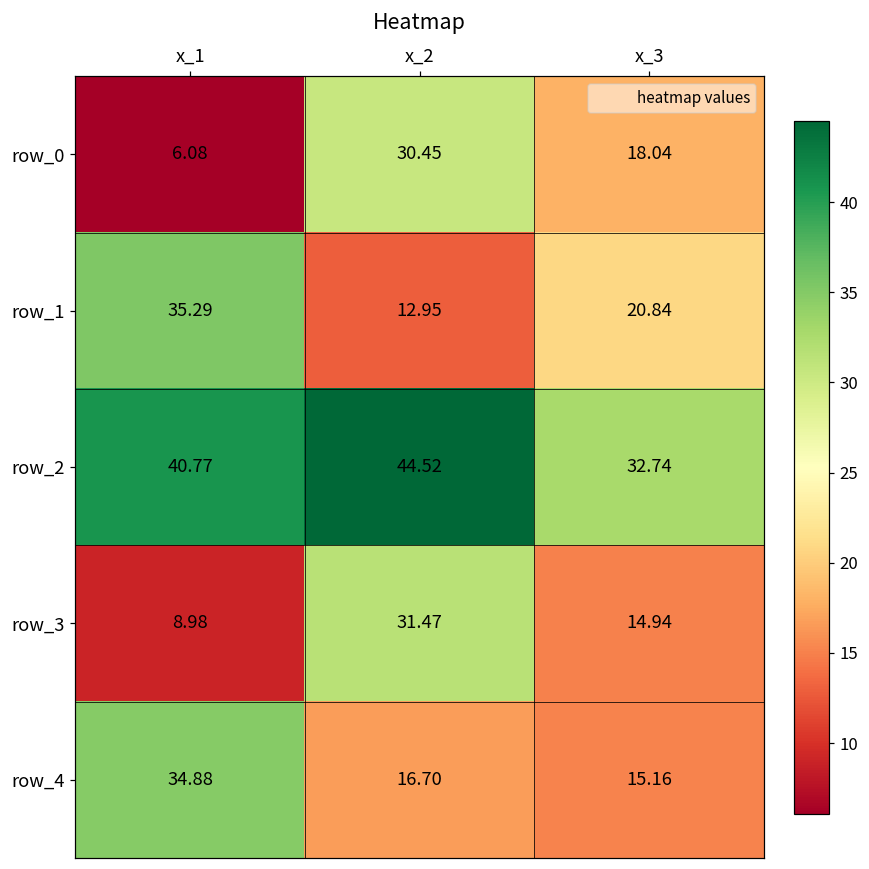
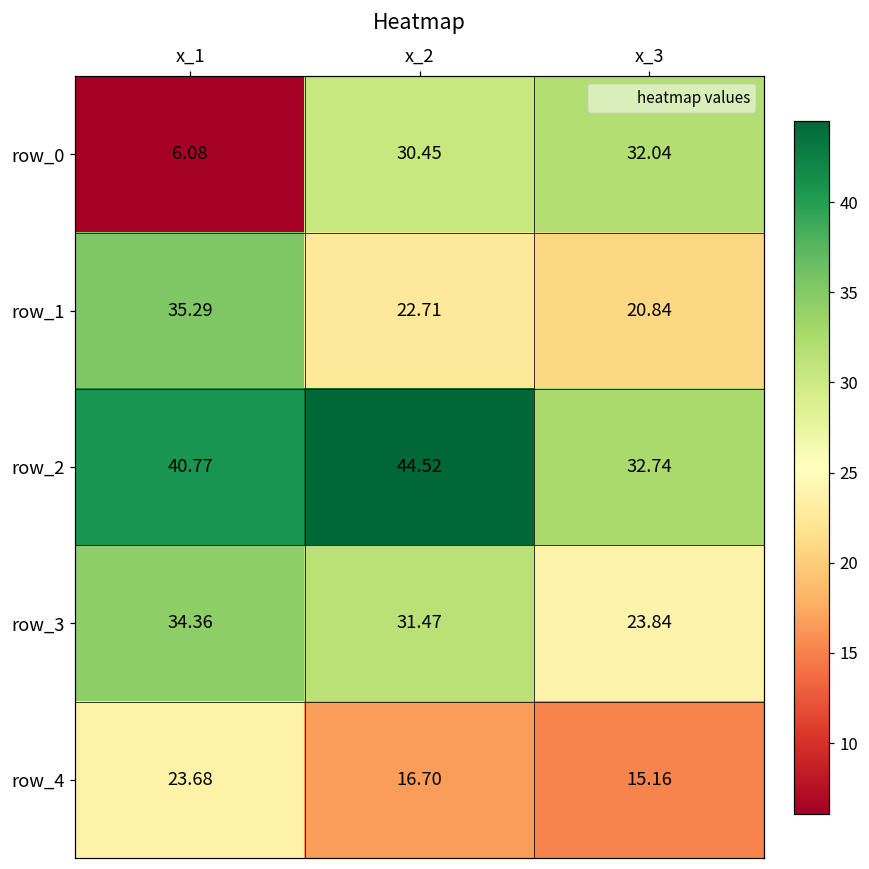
row_0, x_3: 18.04 -> 32.04
row_1, x_2: 12.95 -> 22.71
row_3, x_1: 8.98 -> 34.36
row_3, x_3: 14.94 -> 23.84
row_4, x_1: 34.88 -> 23.68
